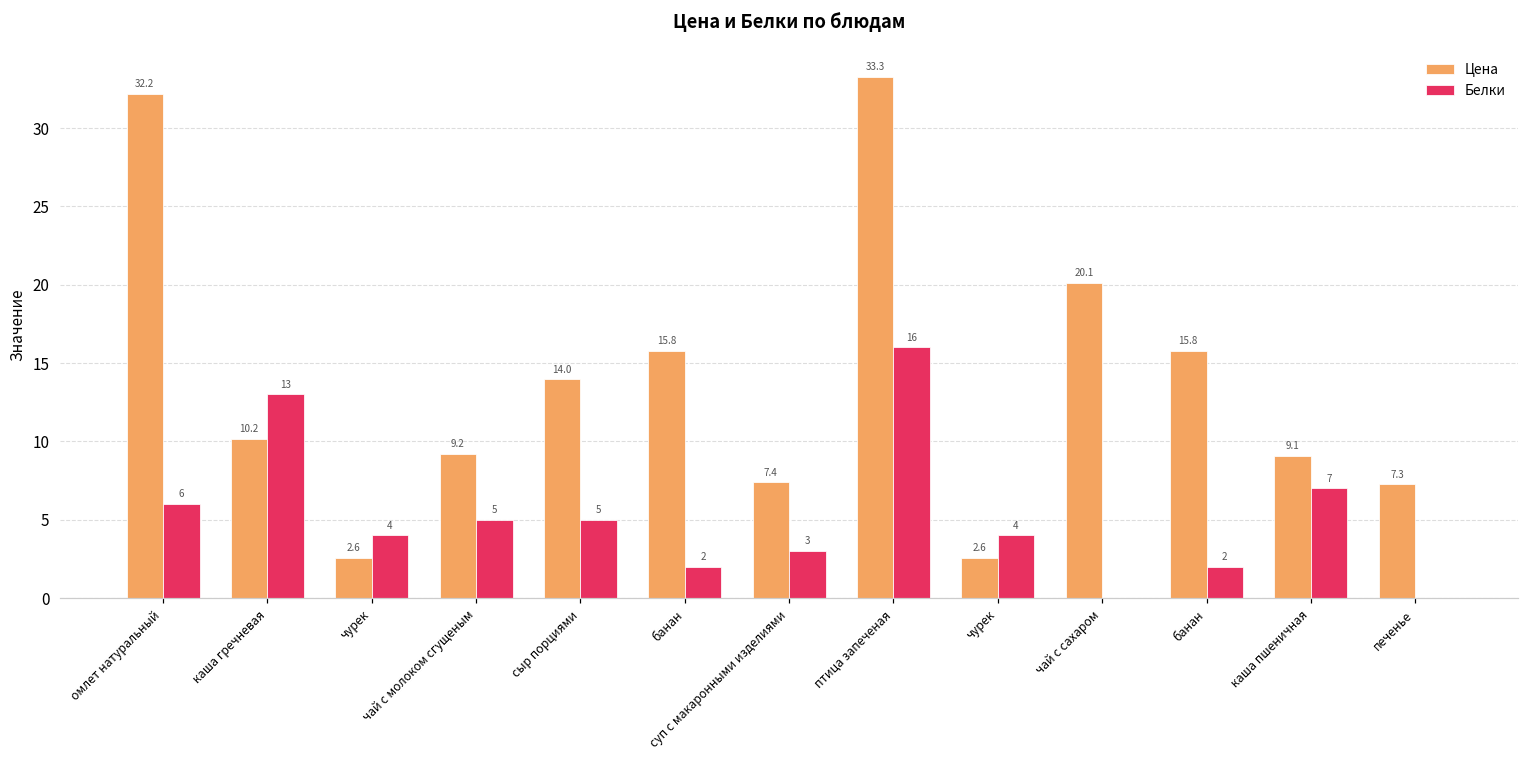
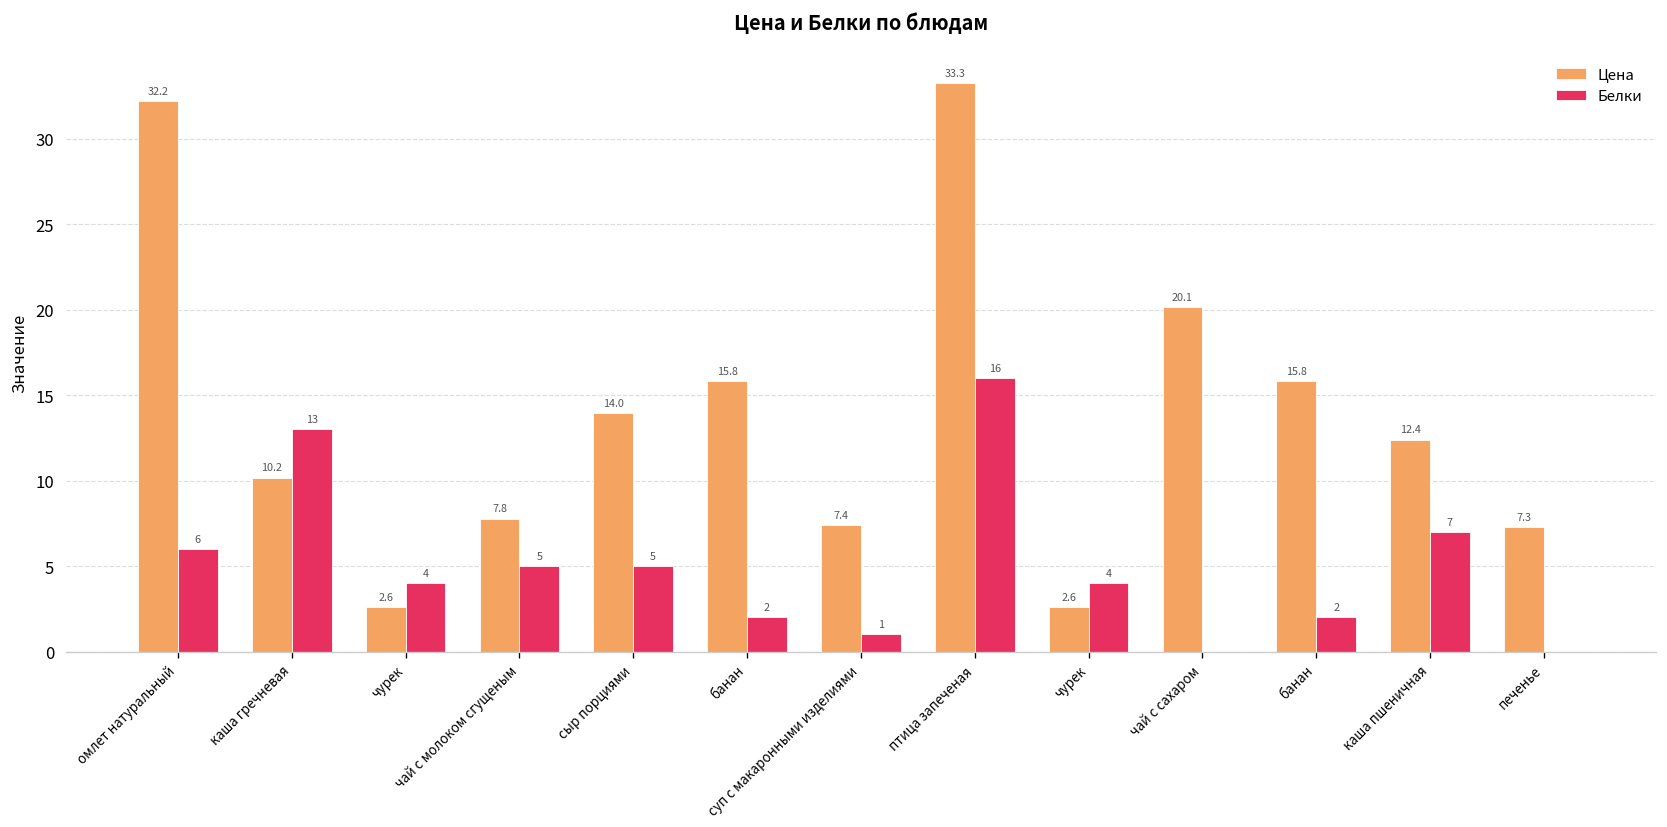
Цена, чай с молоком сгущеным: 9.2 -> 7.8
Белки, суп с макаронными изделиями: 3 -> 1
Цена, каша пшеничная: 9.1 -> 12.4
